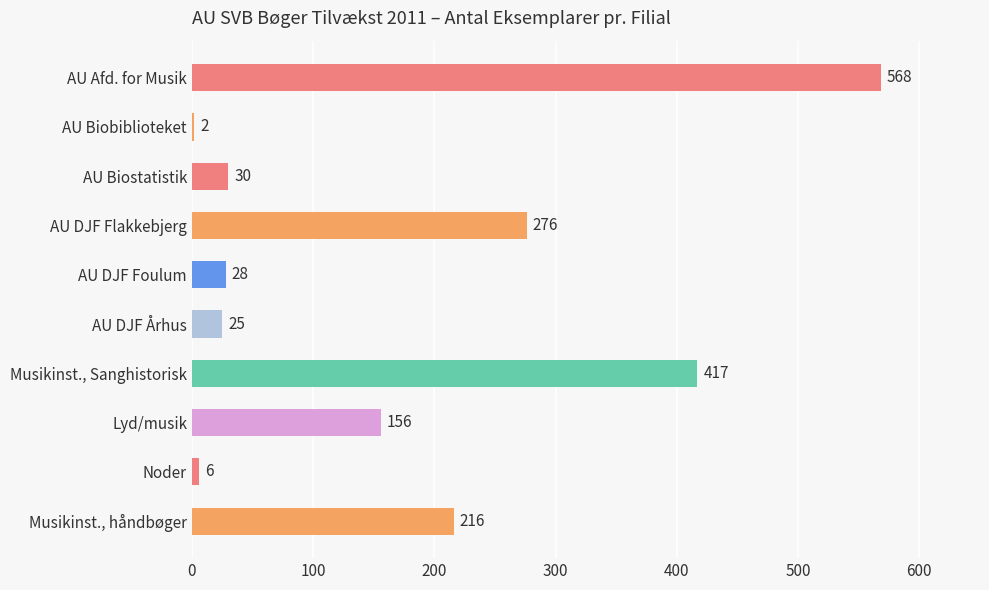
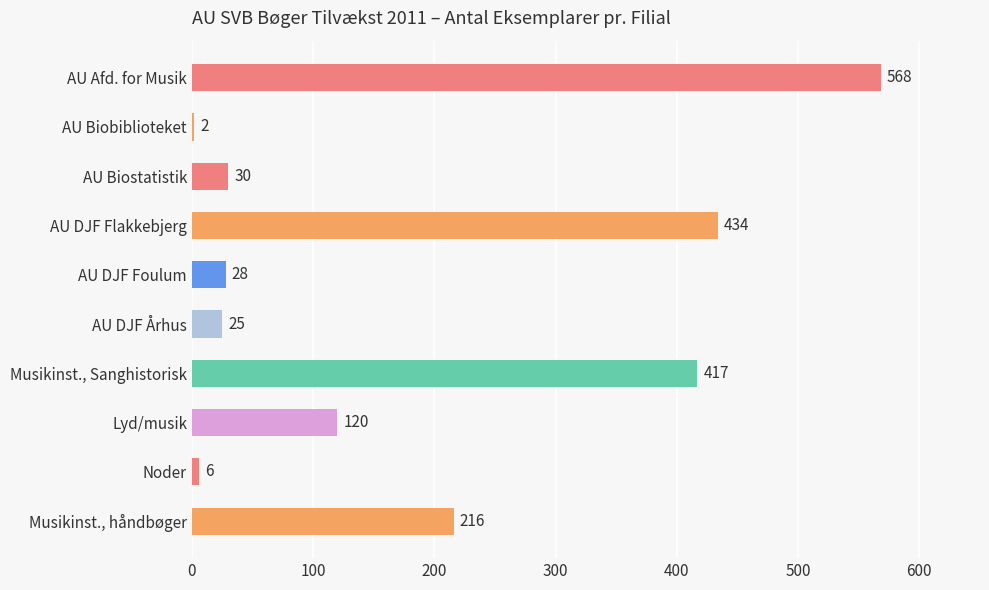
AU DJF Flakkebjerg: 276 -> 434
Lyd/musik: 156 -> 120
